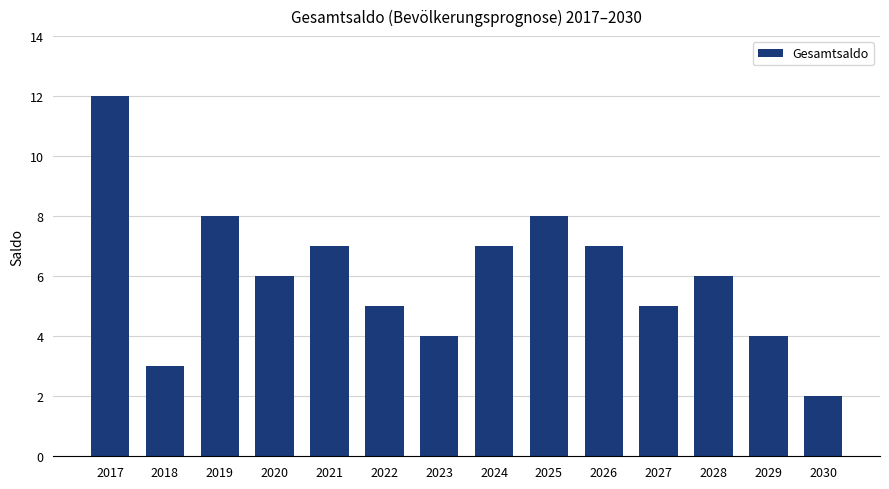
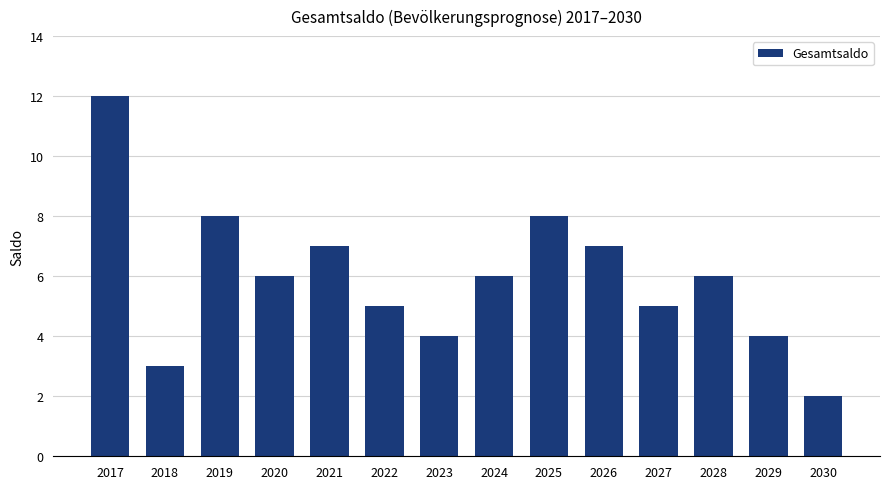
2024: 7 -> 6
